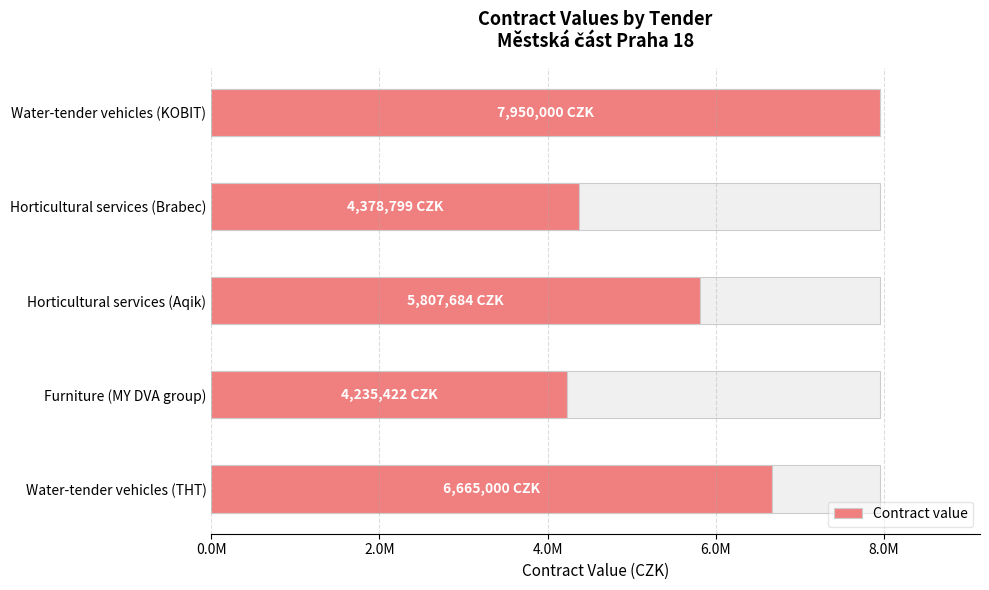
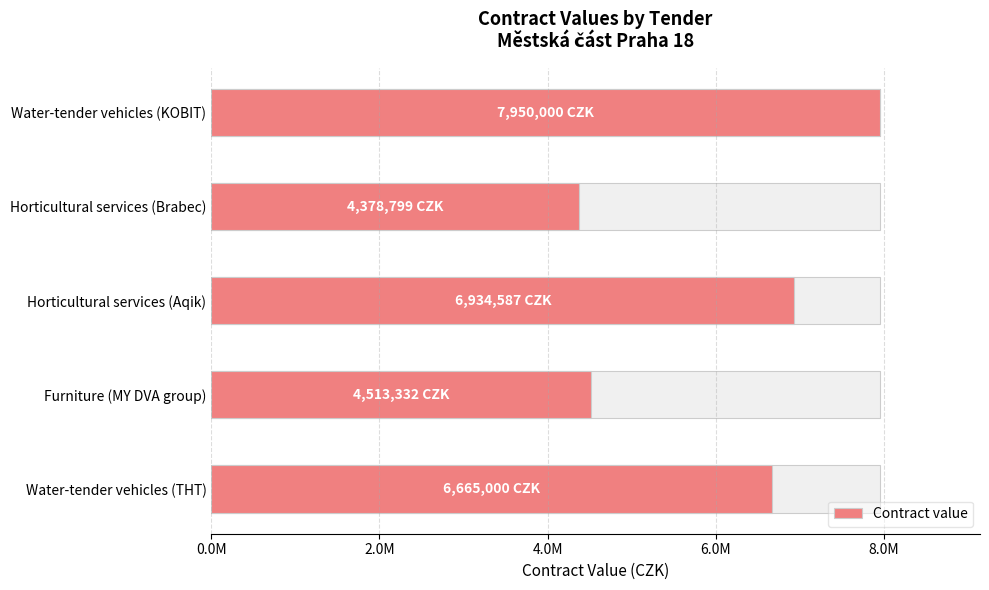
Contract value, Horticultural services (Aqik): 5,807,684 -> 6,934,587
Contract value, Furniture (MY DVA group): 4,235,422 -> 4,513,332
